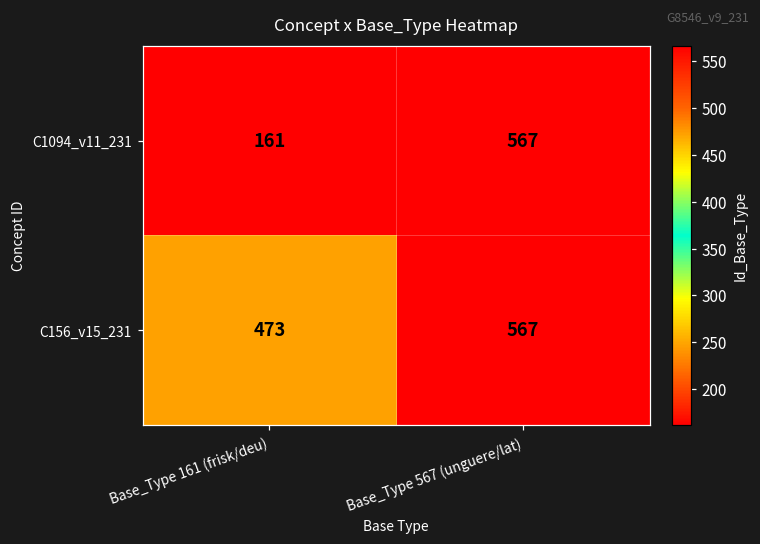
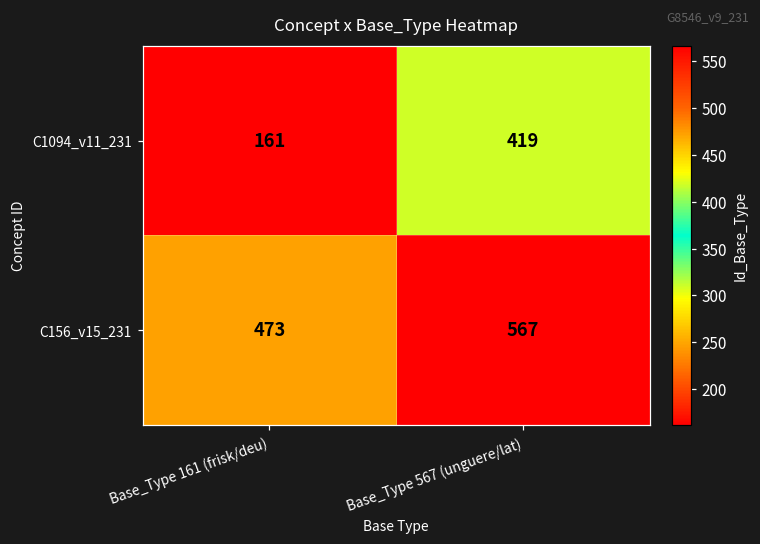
C1094_v11_231, Base_Type 567 (unguere/lat): 567 -> 419
